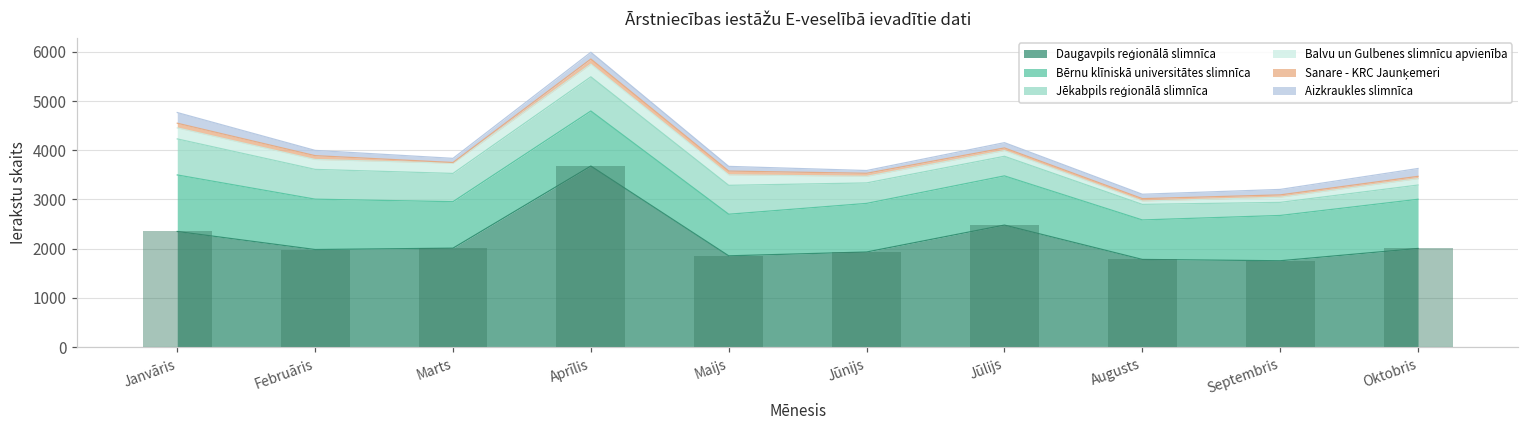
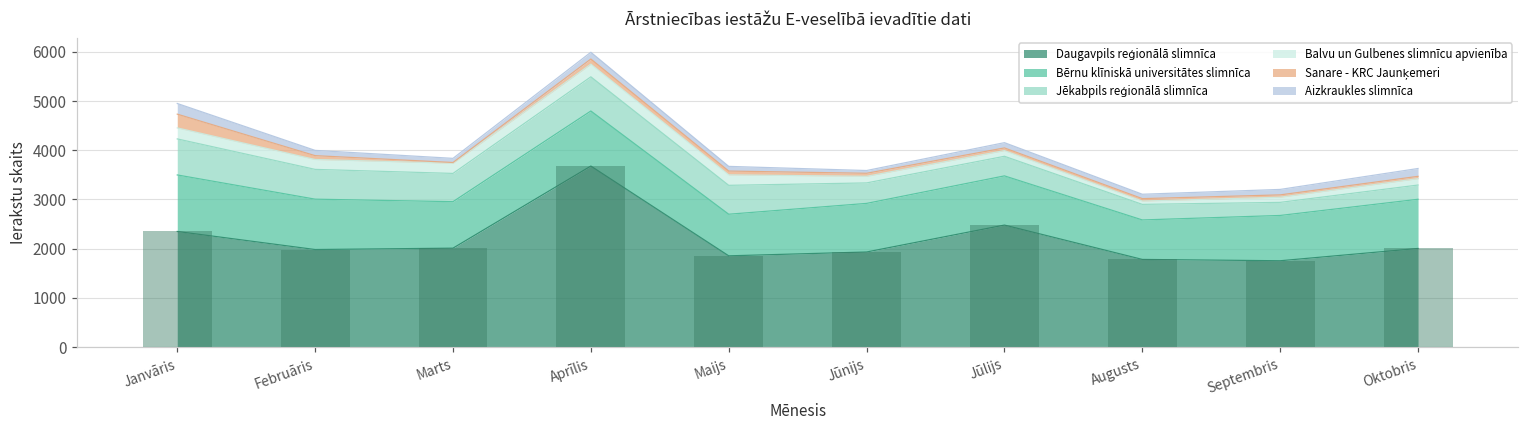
Sanare - KRC Jaunķemeri, Janvāris: 100 -> 300
